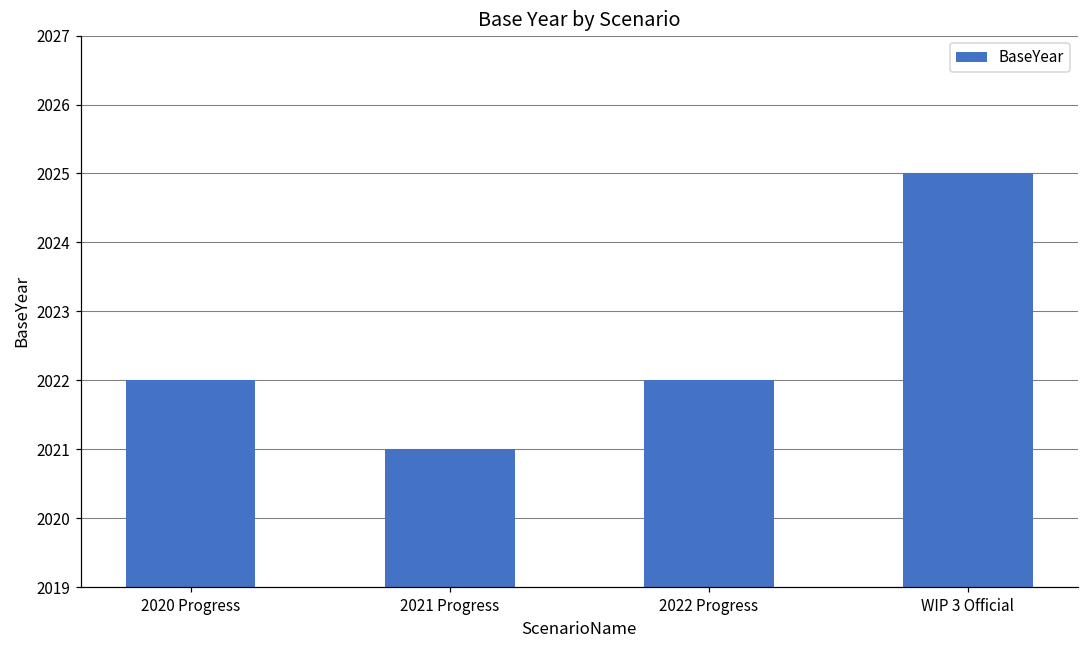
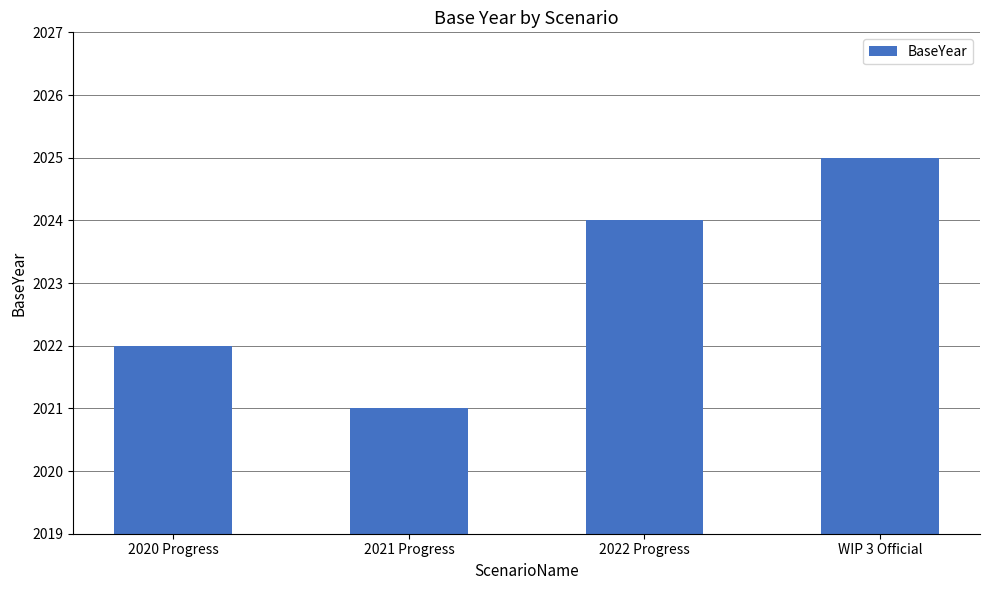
2022 Progress: 2022 -> 2024
